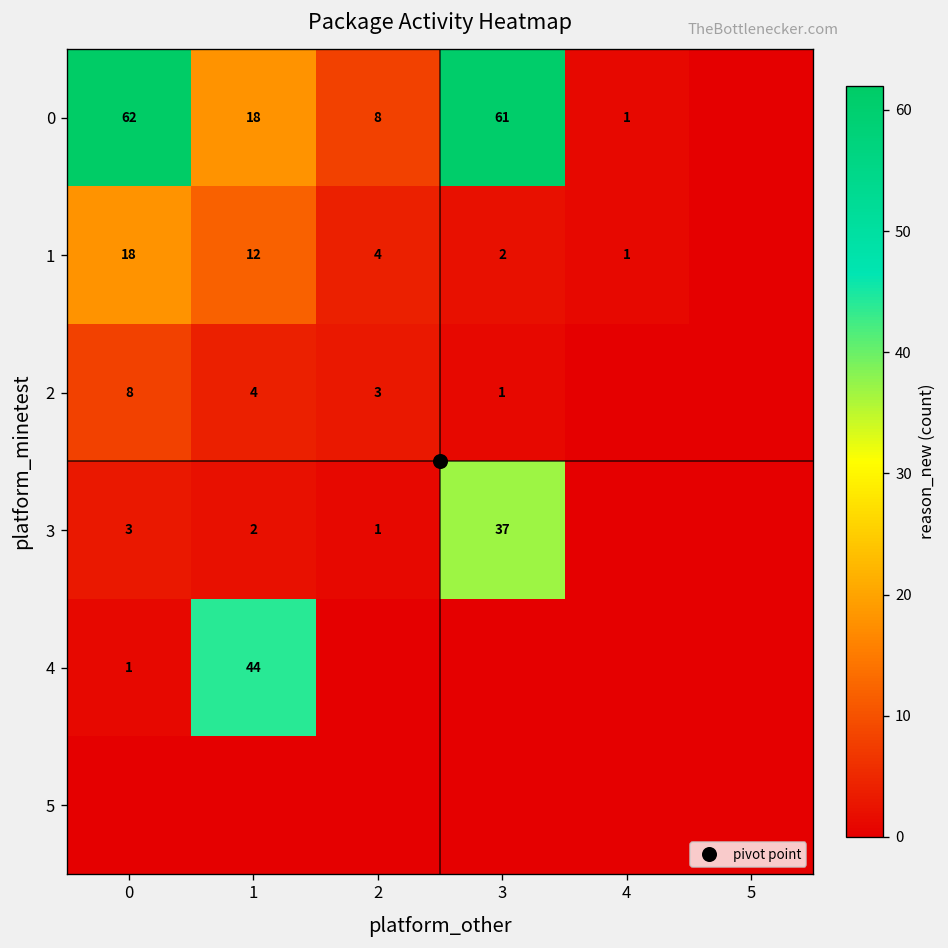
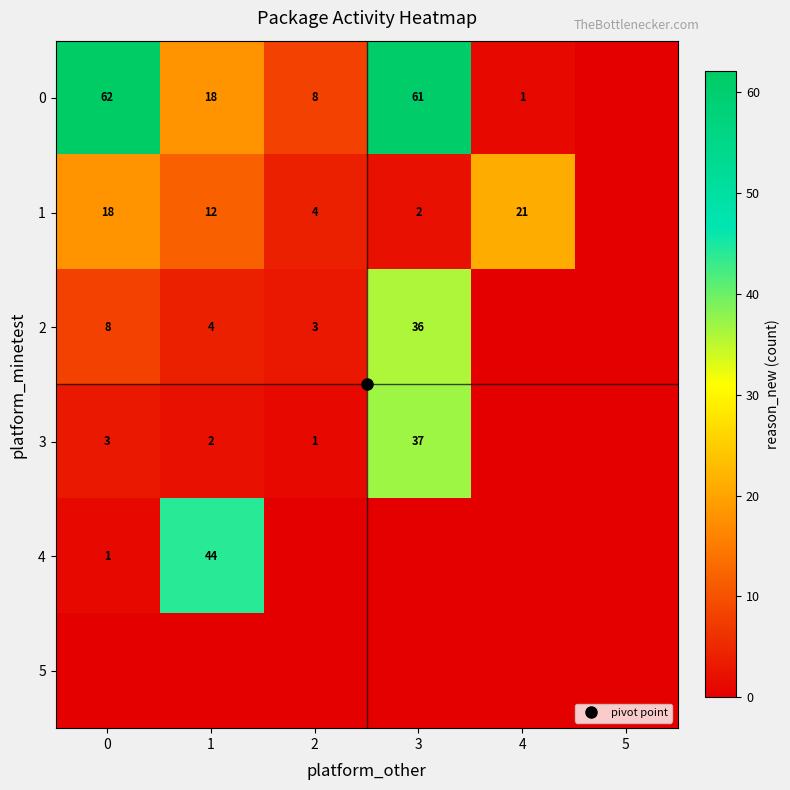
1, 4: 1 -> 21
2, 3: 1 -> 36
